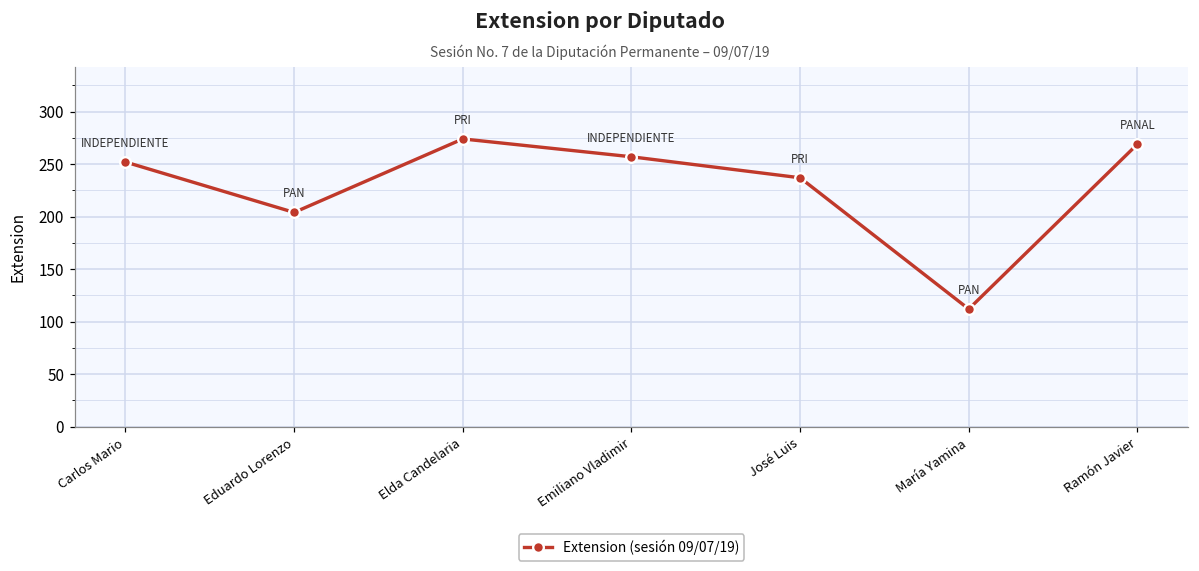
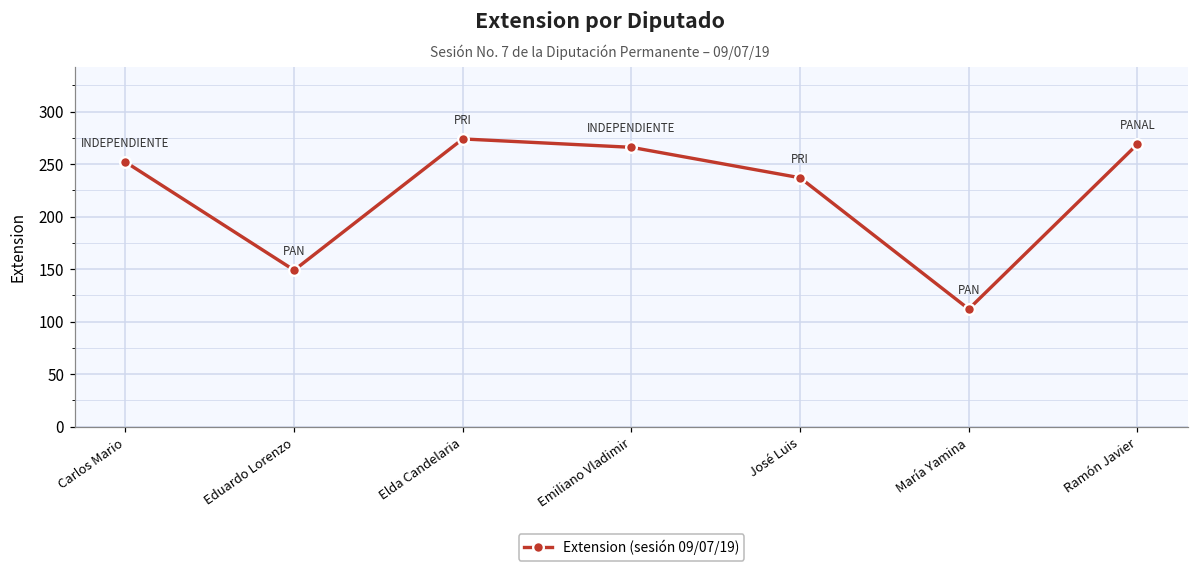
Eduardo Lorenzo: 200 -> 150
Emiliano Vladimir: 260 -> 270
